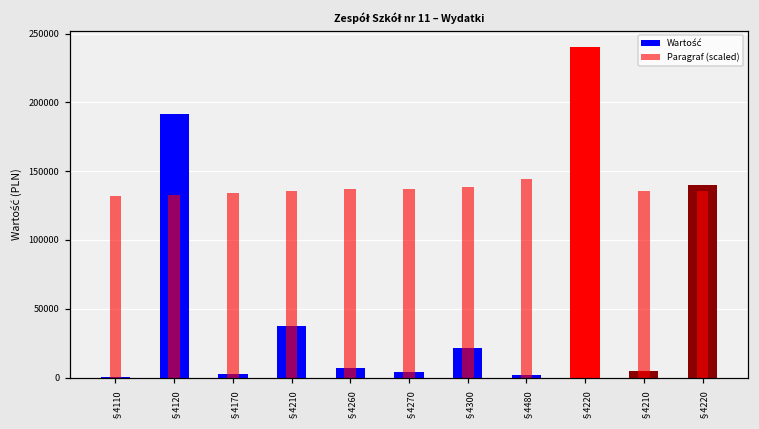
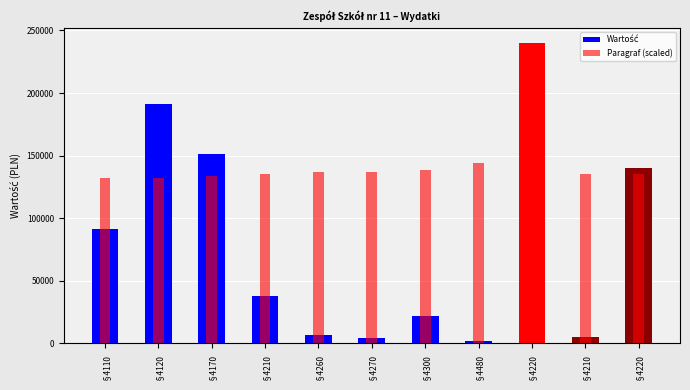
Wartość, §4110: 0 -> 92000
Wartość, §4170: 3000 -> 152000
